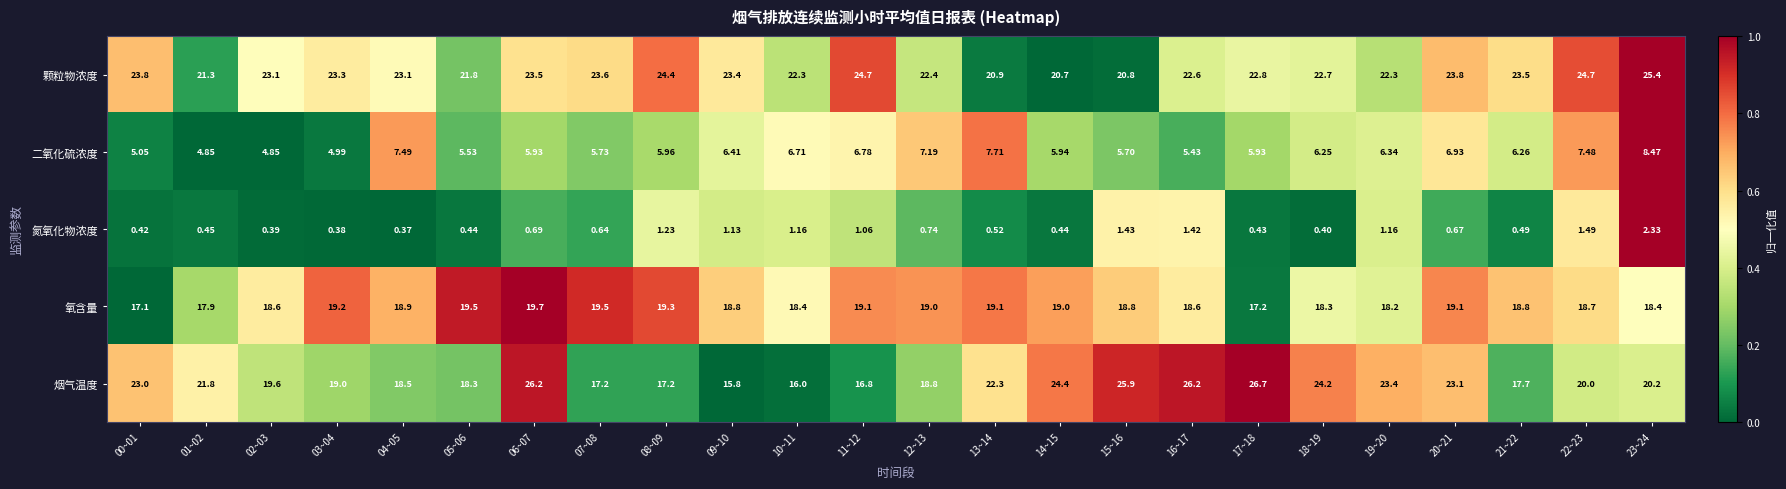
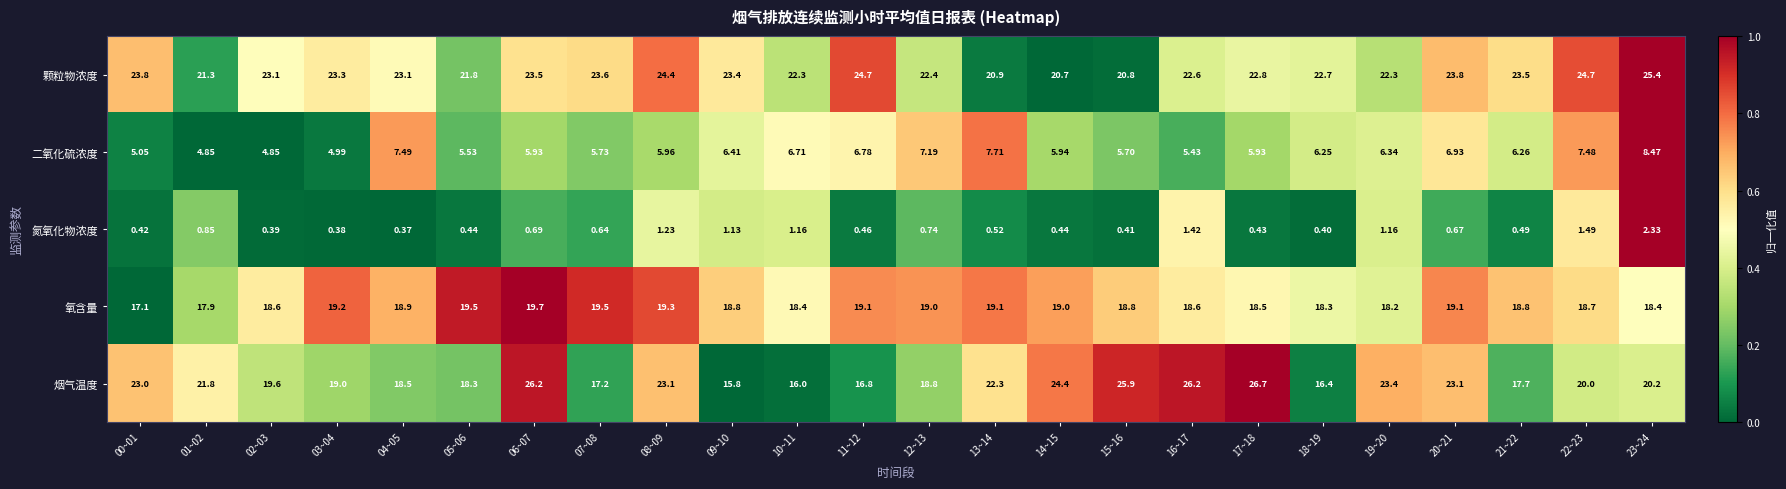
氮氧化物浓度, 01~02: 0.45 -> 0.85
氮氧化物浓度, 11~12: 1.06 -> 0.46
氮氧化物浓度, 15~16: 1.43 -> 0.41
氧含量, 17~18: 17.2 -> 18.5
烟气温度, 08~09: 17.2 -> 23.1
烟气温度, 18~19: 24.2 -> 16.4
